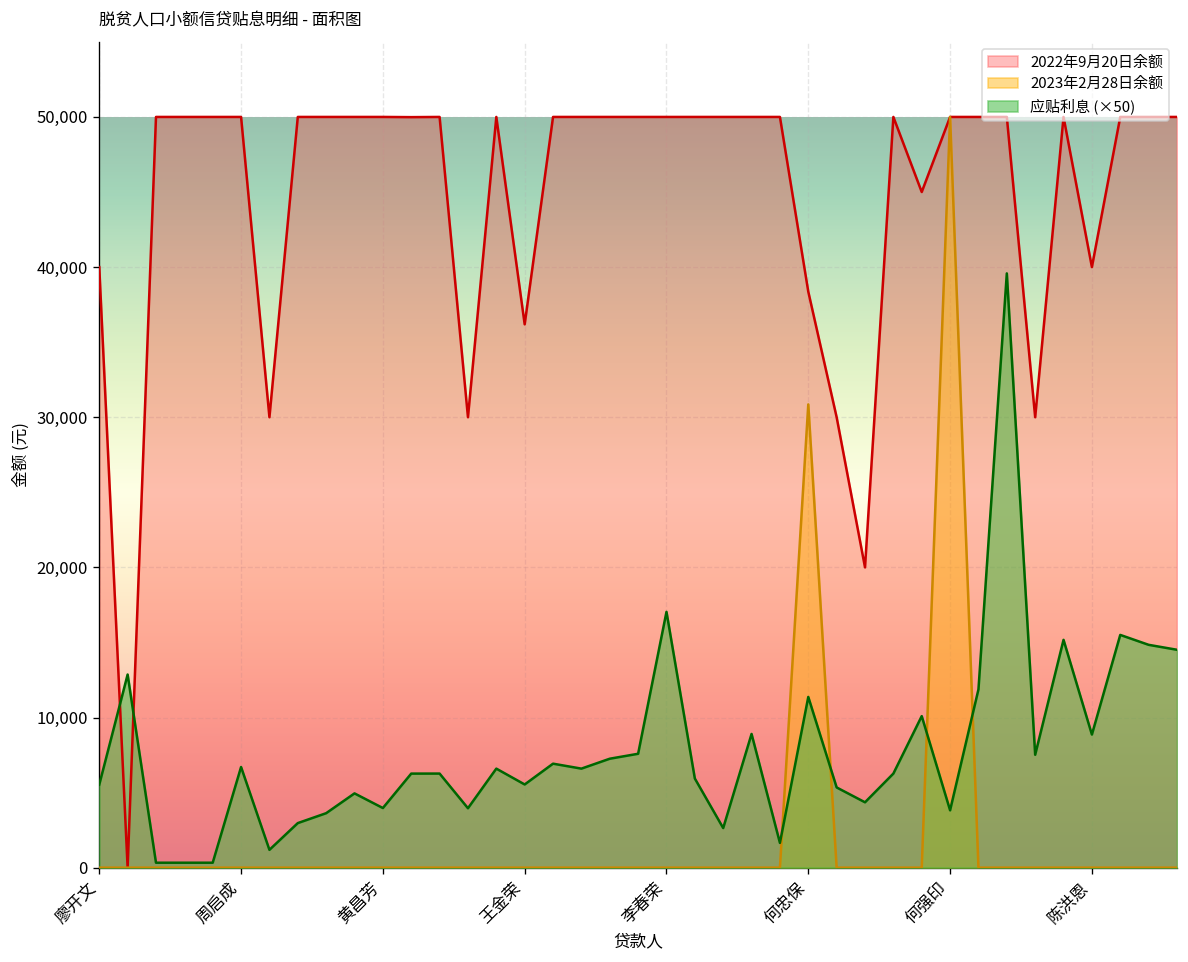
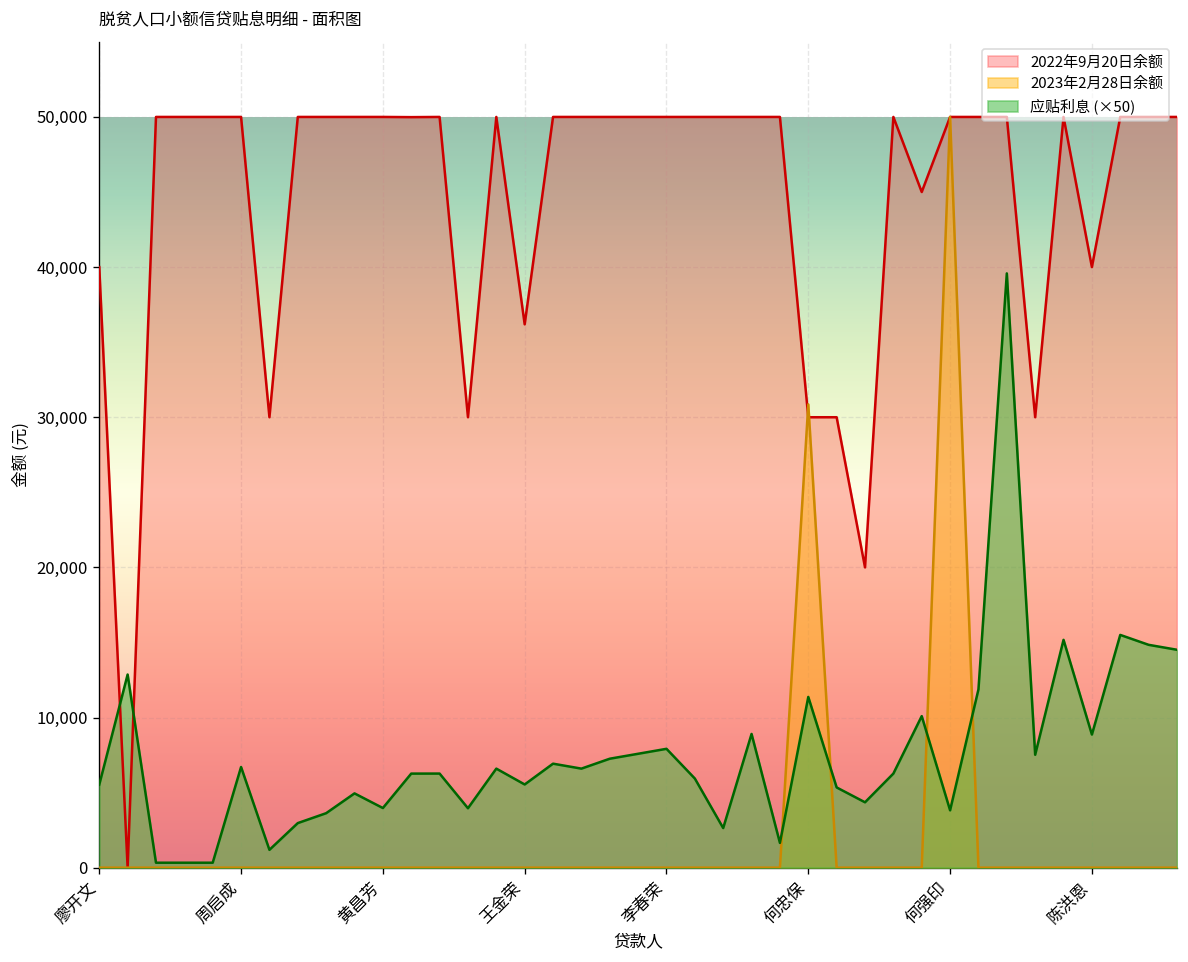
应贴利息 (×50), 李春荣: 17,000 -> 7,900
2022年9月20日余额, 何忠保: 38,400 -> 30,000
